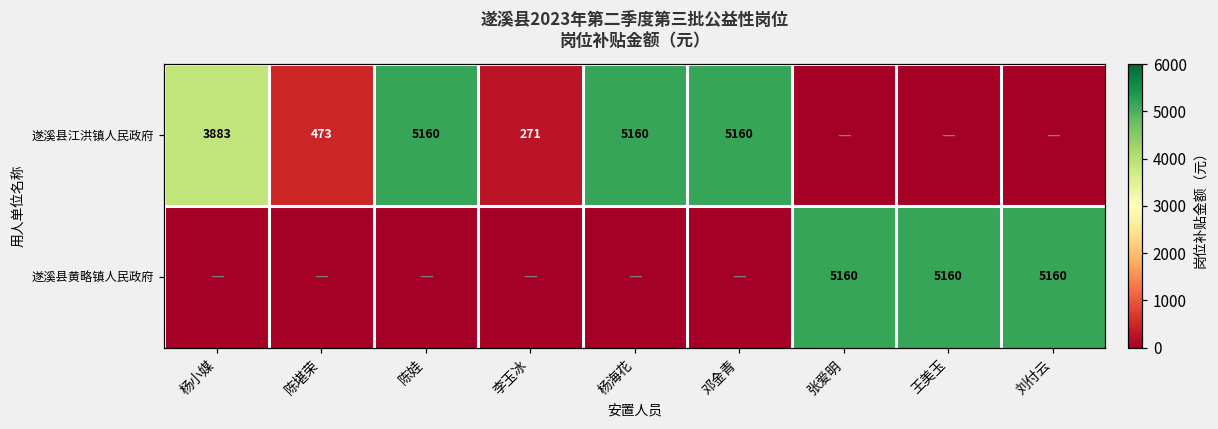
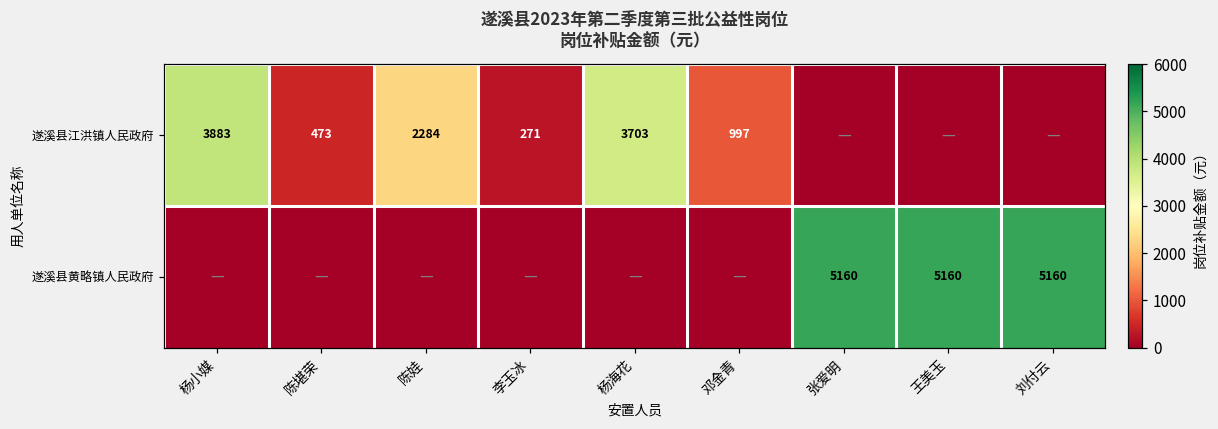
遂溪县江洪镇人民政府, 陈娃: 5160 -> 2284
遂溪县江洪镇人民政府, 杨海花: 5160 -> 3703
遂溪县江洪镇人民政府, 邓金青: 5160 -> 997
